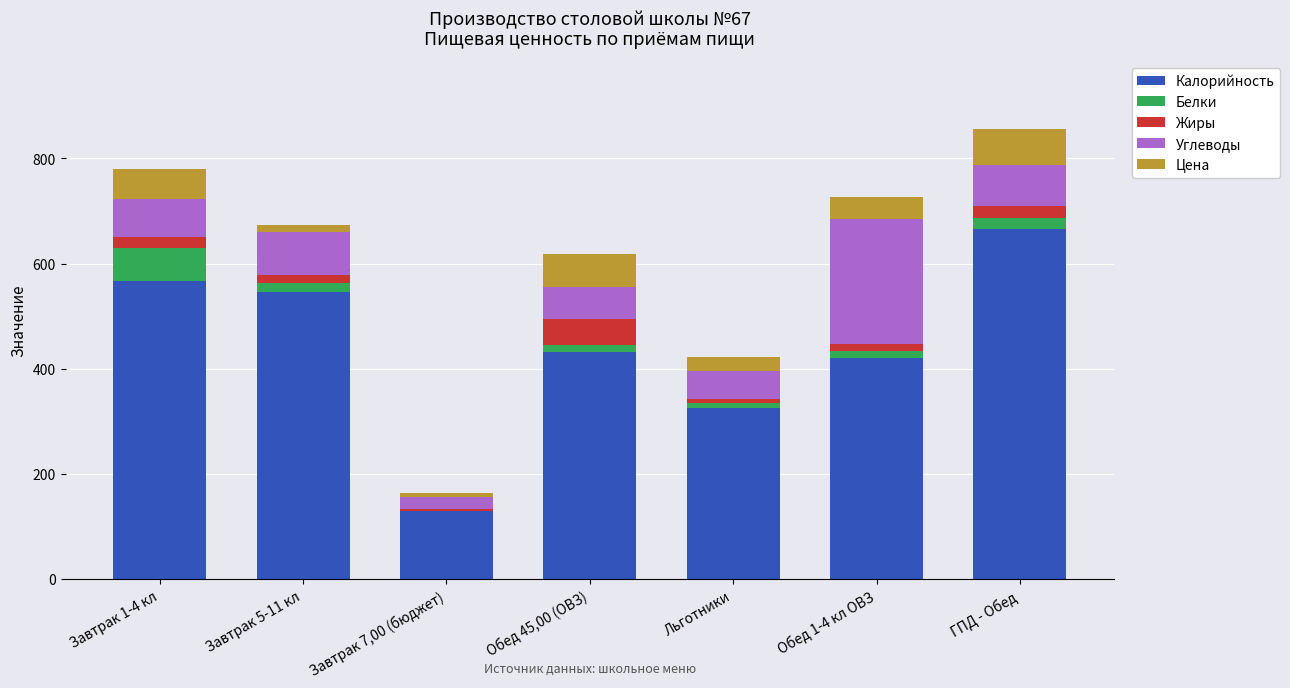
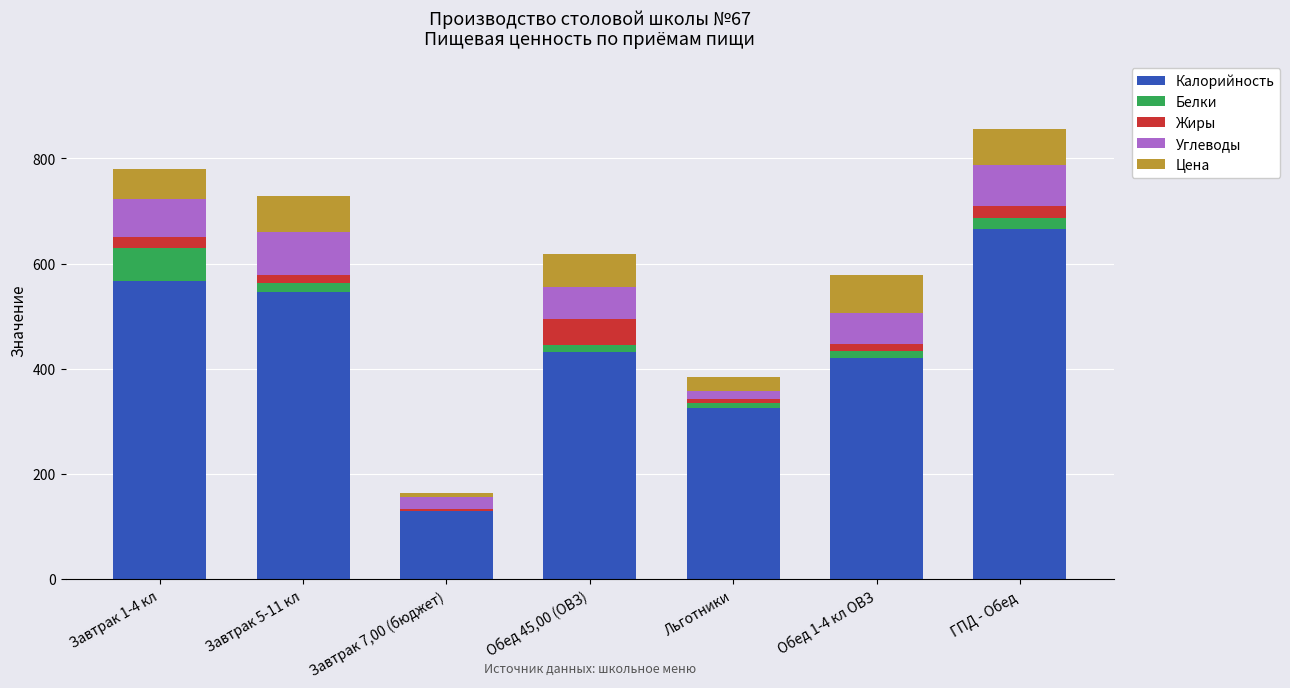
Цена, Завтрак 5-11 кл: 10 -> 70
Углеводы, Льготники: 50 -> 20
Углеводы, Обед 1-4 кл ОВЗ: 240 -> 60
Цена, Обед 1-4 кл ОВЗ: 40 -> 70
